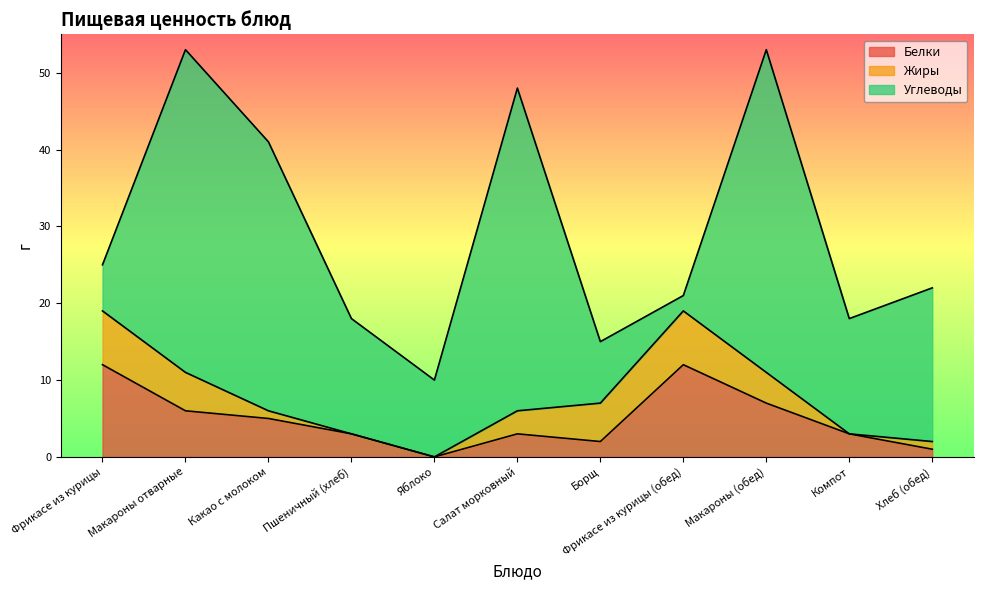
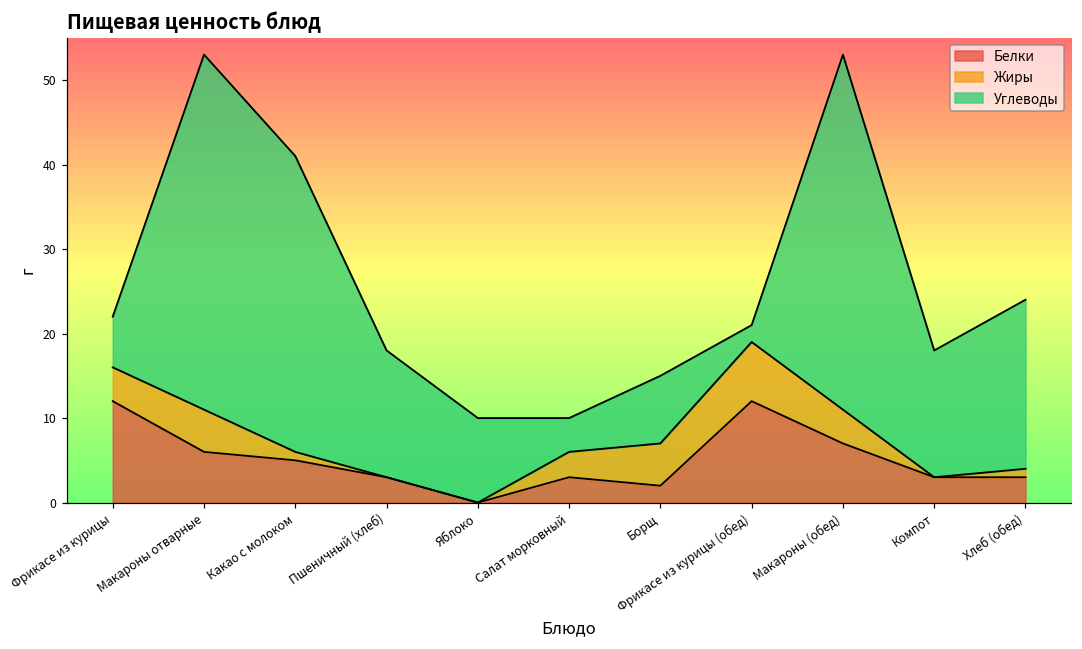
Жиры, Фрикасе из курицы: 7 -> 4
Углеводы, Салат морковный: 42 -> 4
Белки, Хлеб (обед): 1 -> 3
